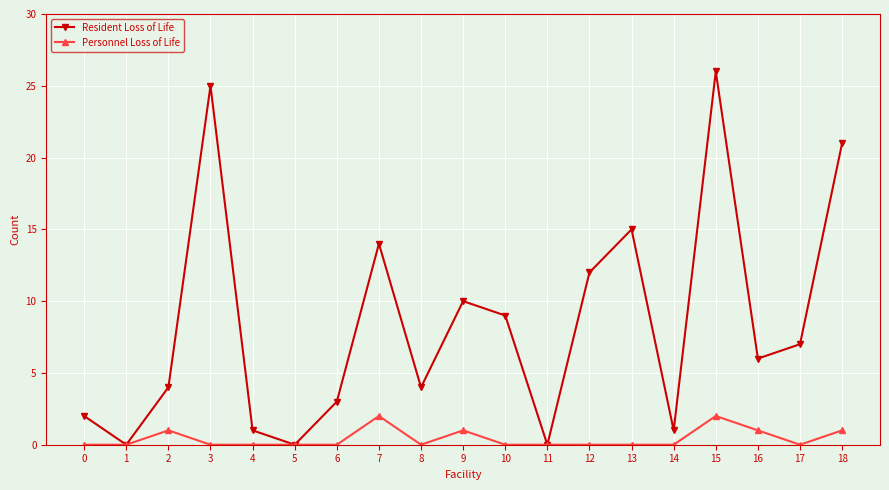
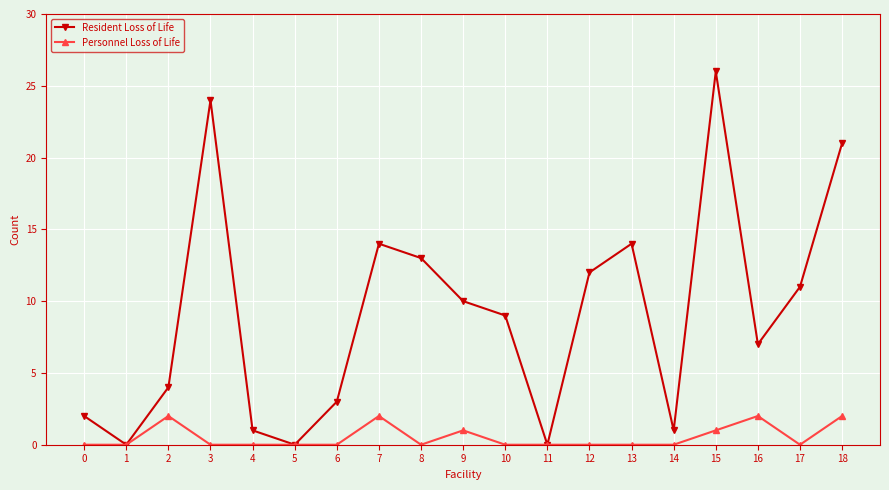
Personnel Loss of Life, 2: 1 -> 2
Resident Loss of Life, 3: 25 -> 24
Resident Loss of Life, 8: 4 -> 13
Resident Loss of Life, 13: 15 -> 14
Personnel Loss of Life, 15: 2 -> 1
Resident Loss of Life, 16: 6 -> 7
Personnel Loss of Life, 16: 1 -> 2
Resident Loss of Life, 17: 7 -> 11
Personnel Loss of Life, 18: 1 -> 2
